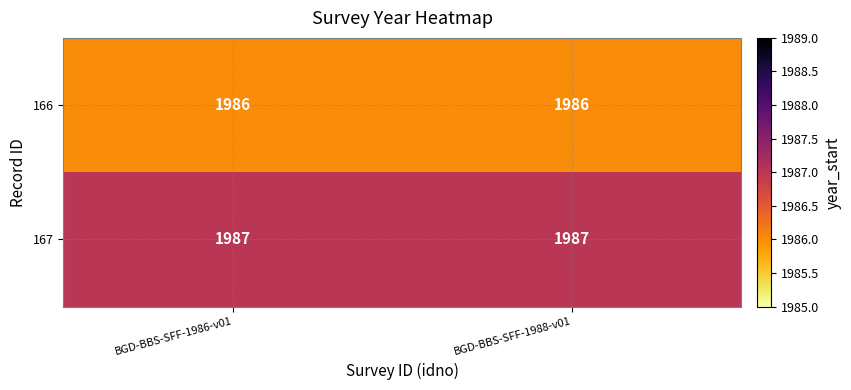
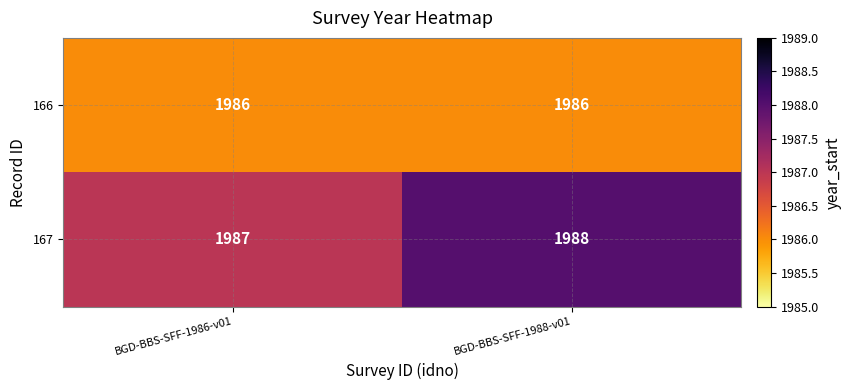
167, BGD-BBS-SFF-1988-v01: 1987 -> 1988
